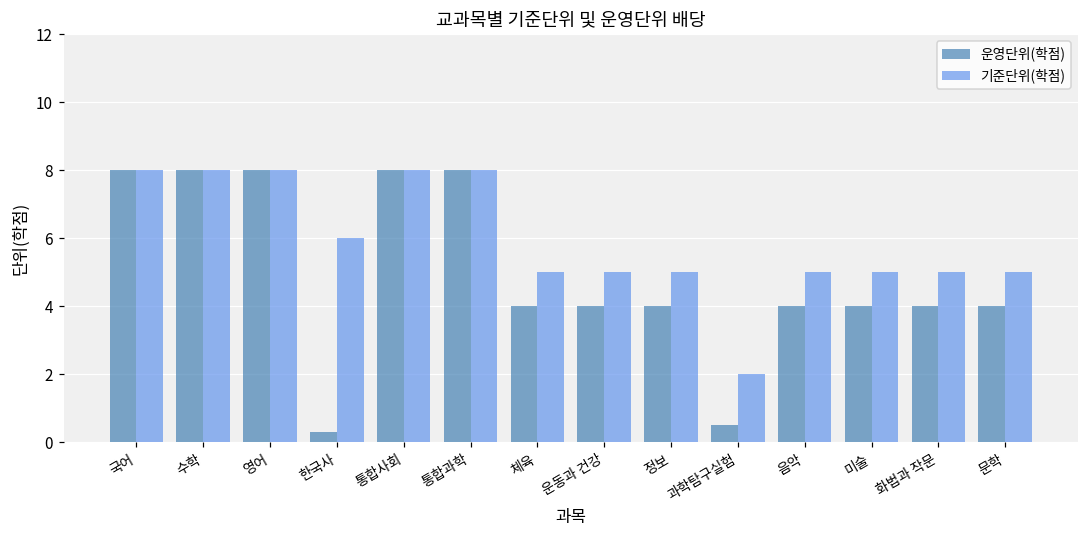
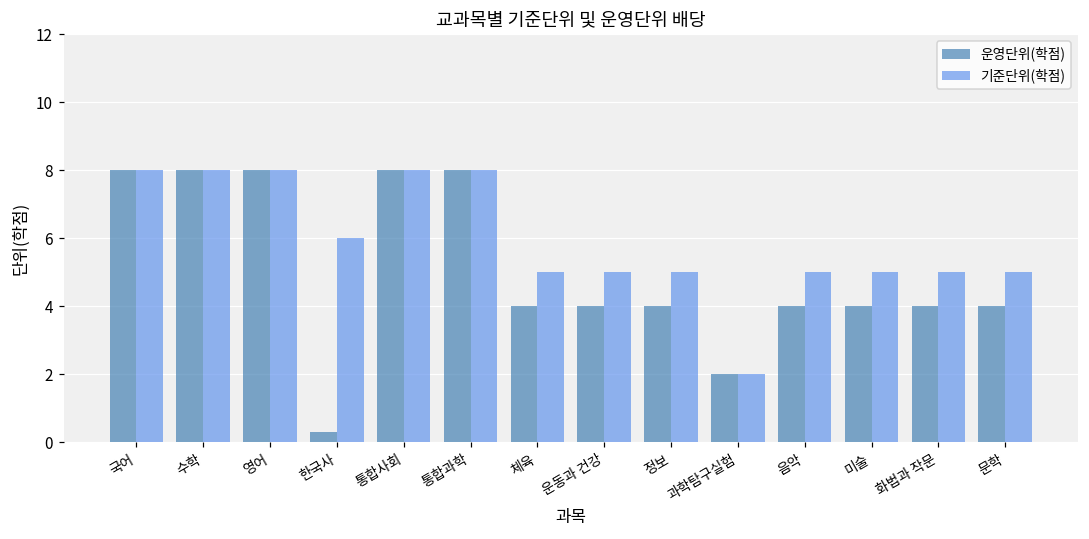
운영단위(학점), 과학탐구실험: 0.5 -> 2.0
